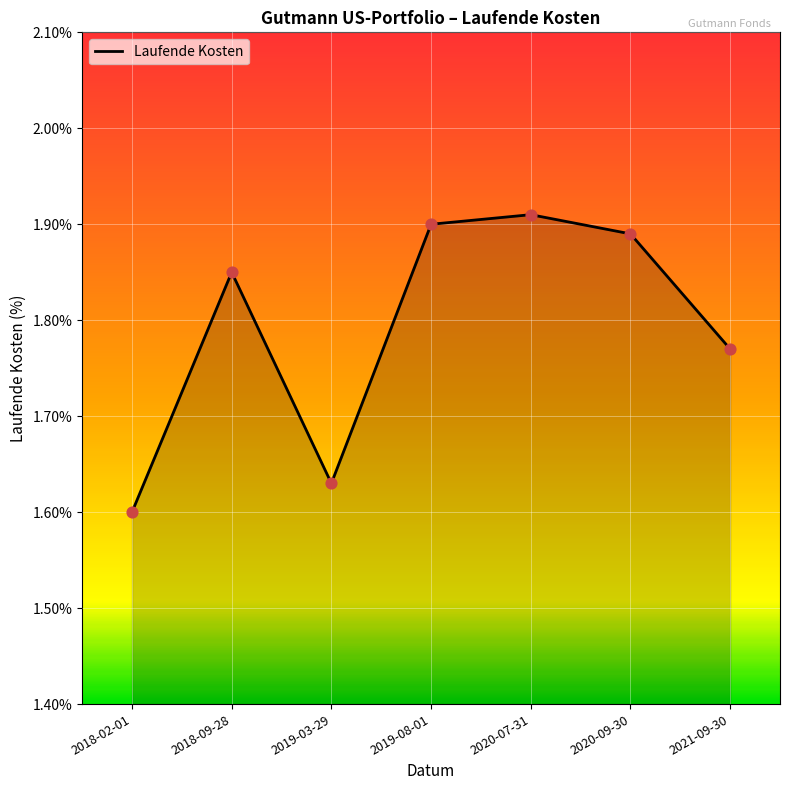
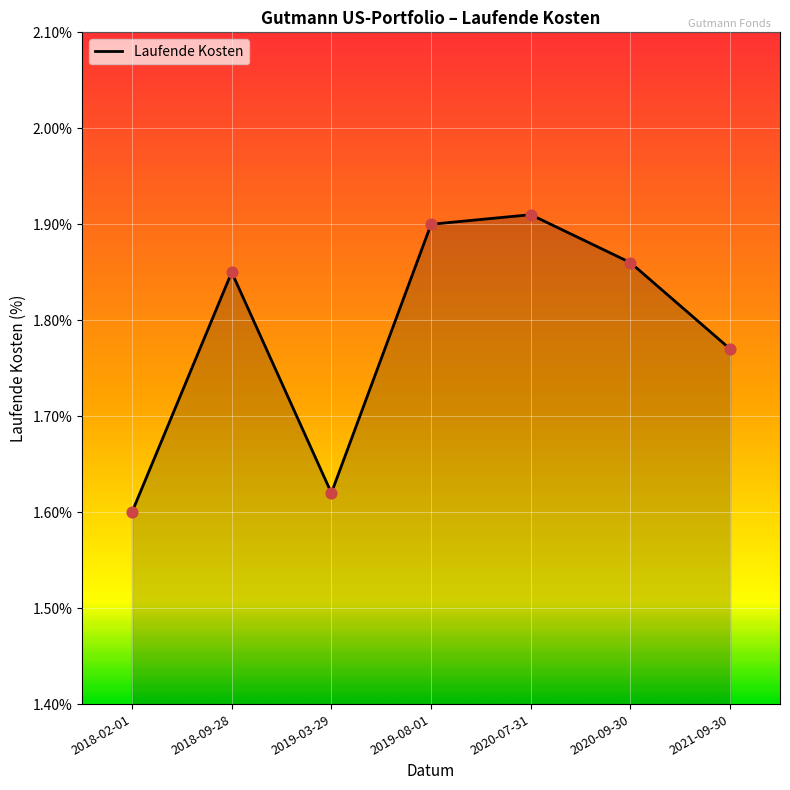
2019-03-29: 1.63% -> 1.62%
2020-09-30: 1.89% -> 1.86%
